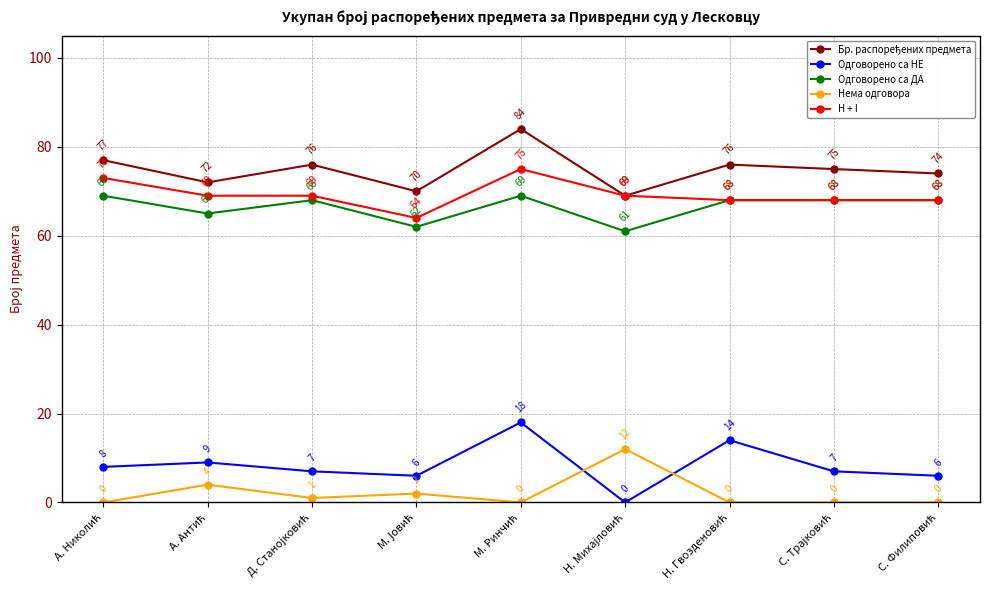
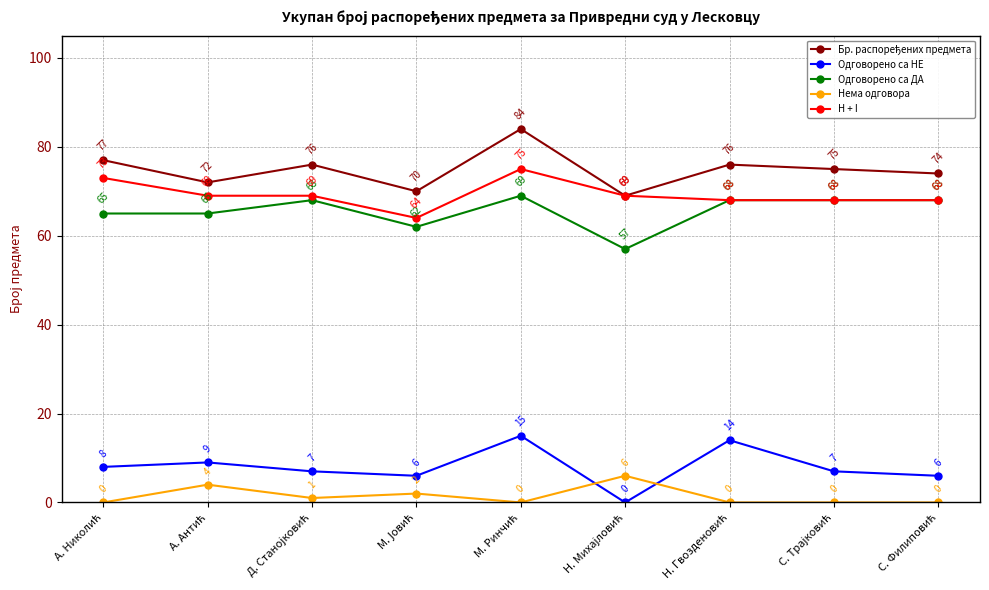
Одговорено са ДА, А. Николић: 69 -> 65
Одговорено са НЕ, М. Ринчић: 18 -> 15
Одговорено са ДА, Н. Михајловић: 61 -> 57
Нема одговора, Н. Михајловић: 12 -> 6
